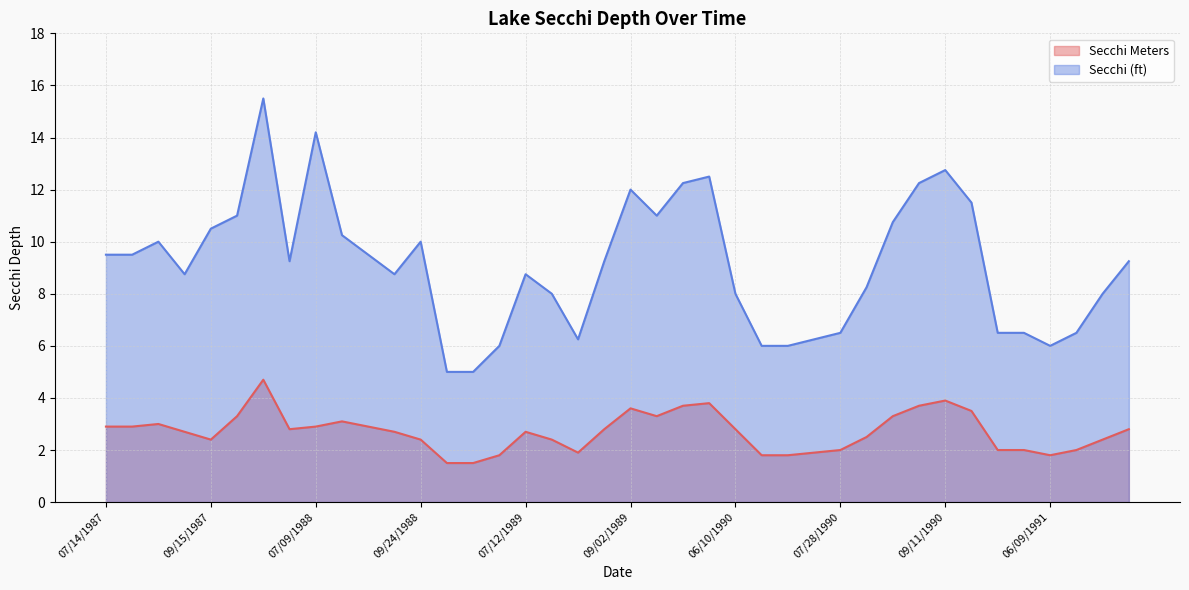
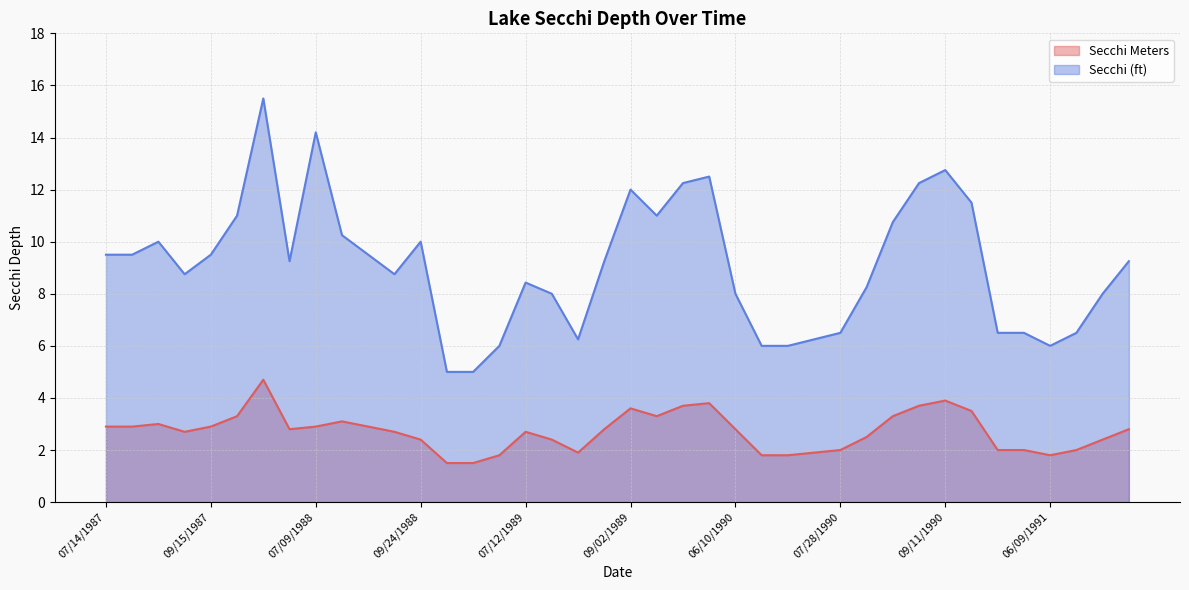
Secchi Meters, 09/15/1987: 2.4 -> 2.9
Secchi (ft), 09/15/1987: 10.5 -> 9.5
Secchi (ft), 07/12/1989: 8.8 -> 8.4
